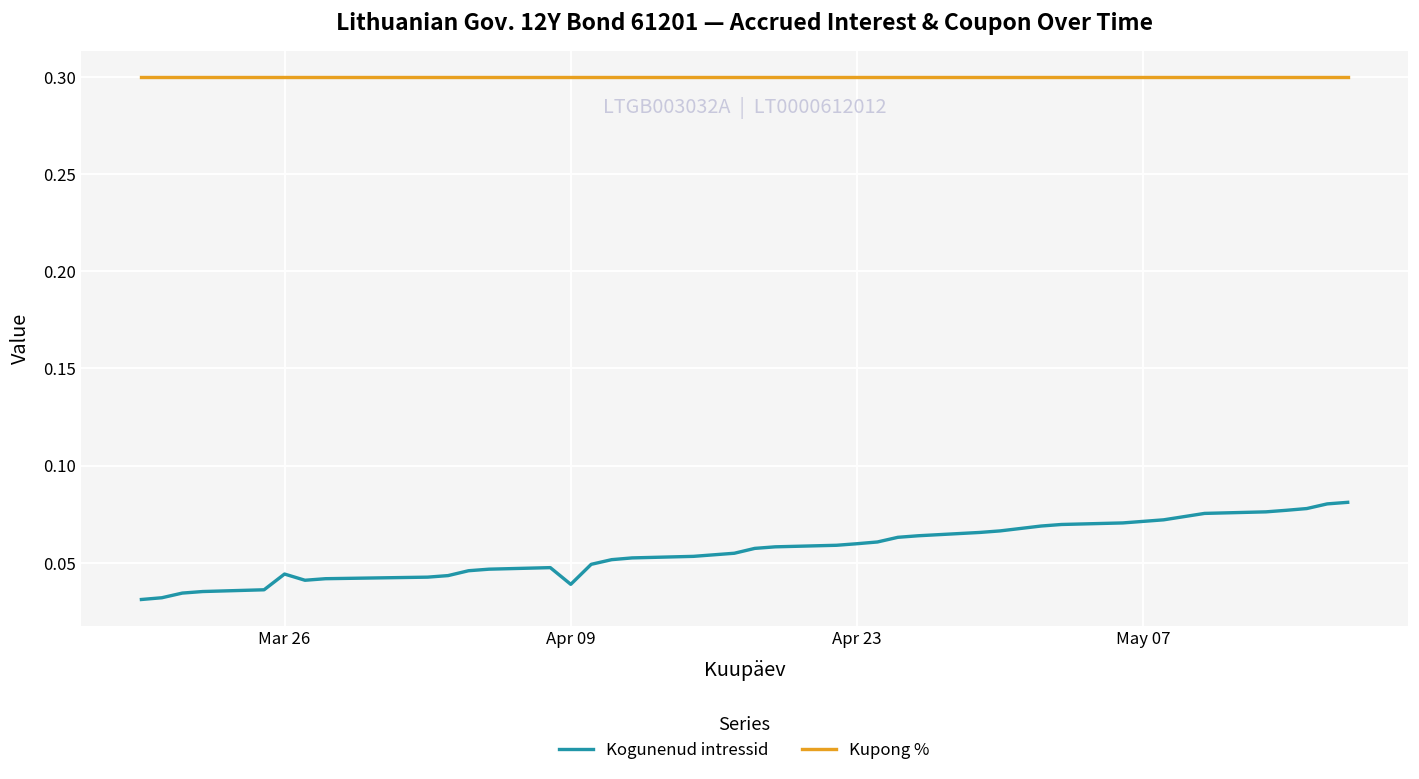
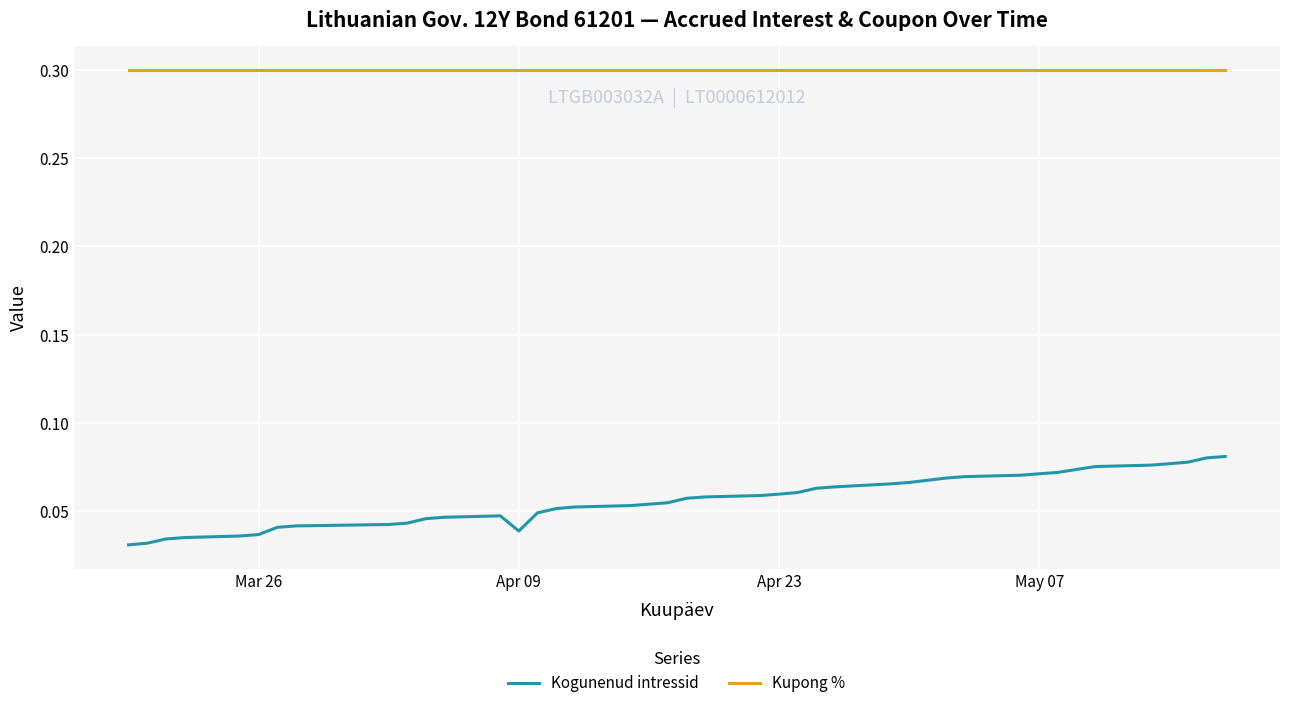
Kogunenud intressid, Mar 26: 0.044 -> 0.037
